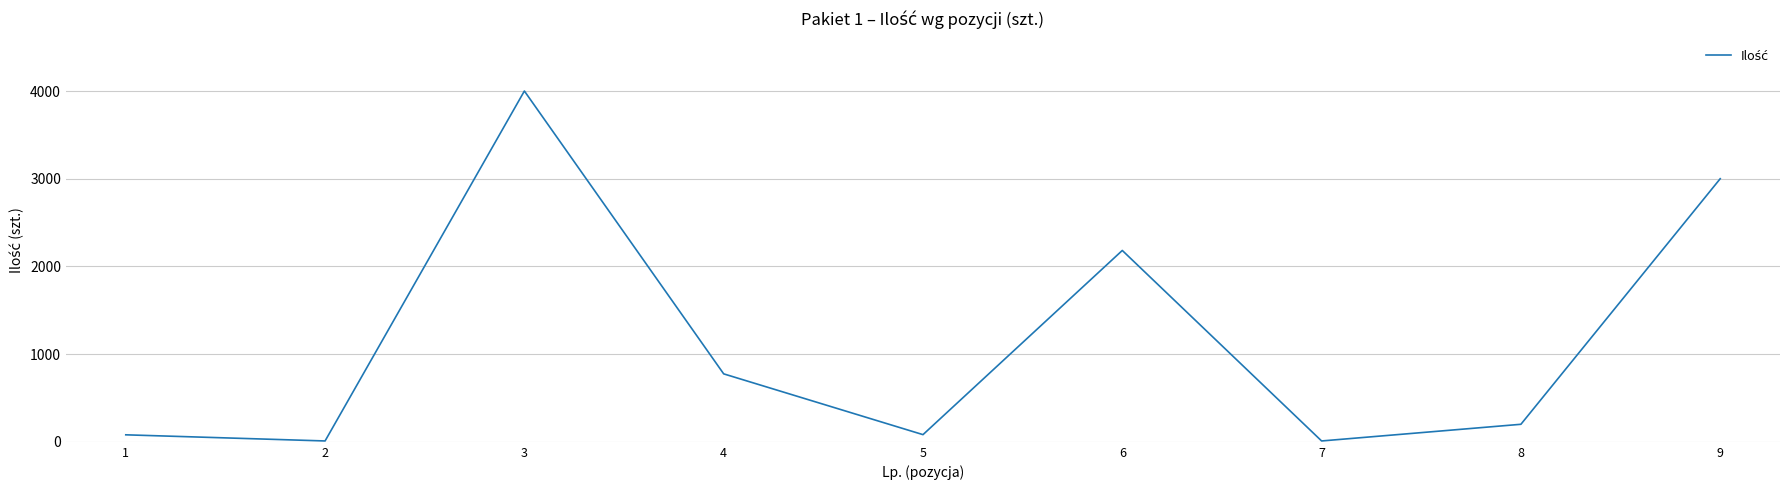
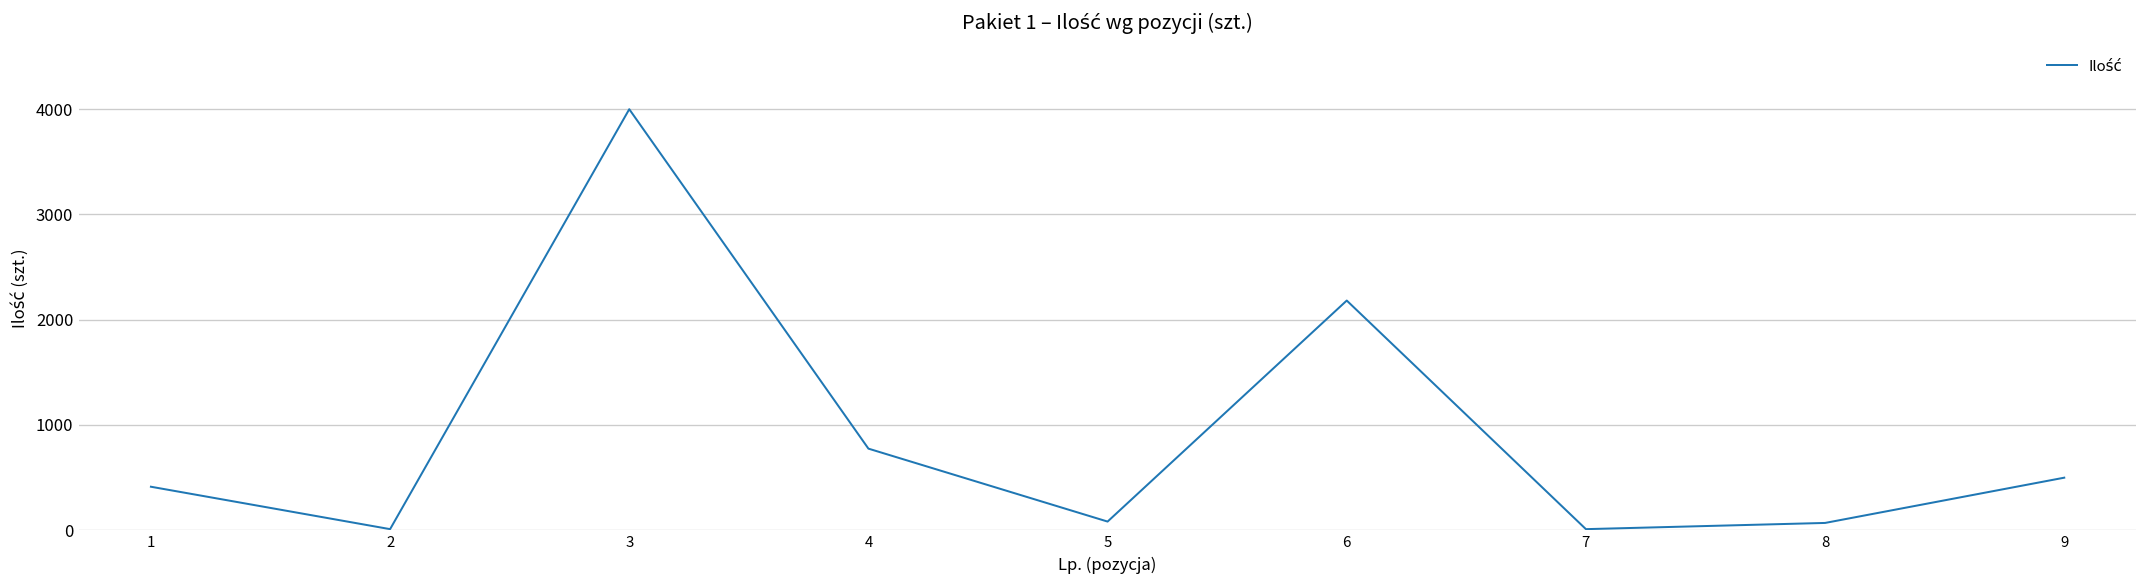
1: 100 -> 400
8: 200 -> 100
9: 3000 -> 500
